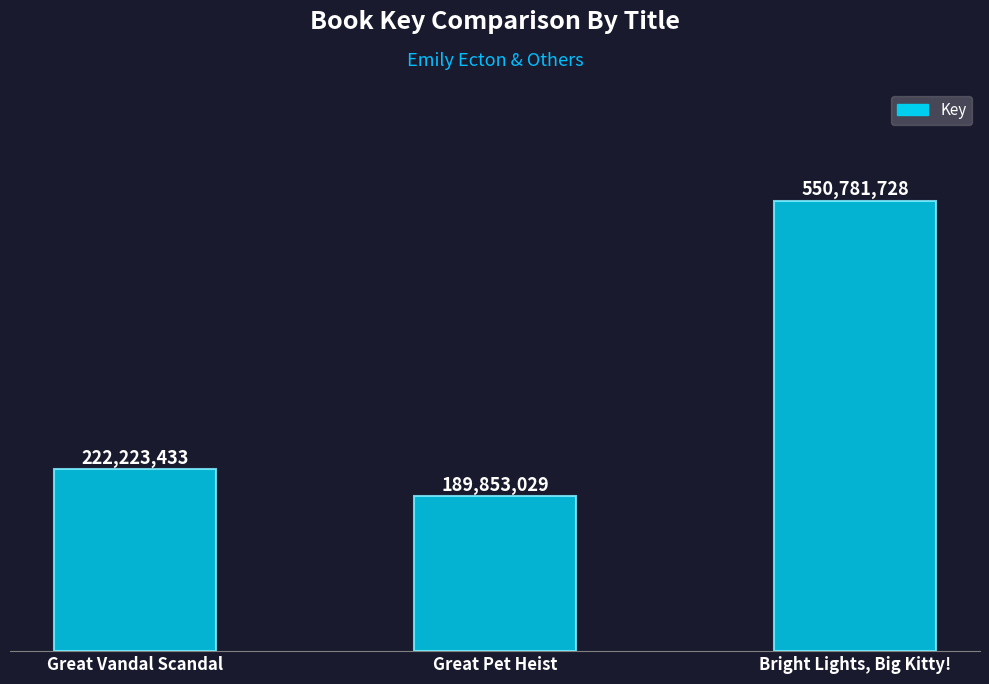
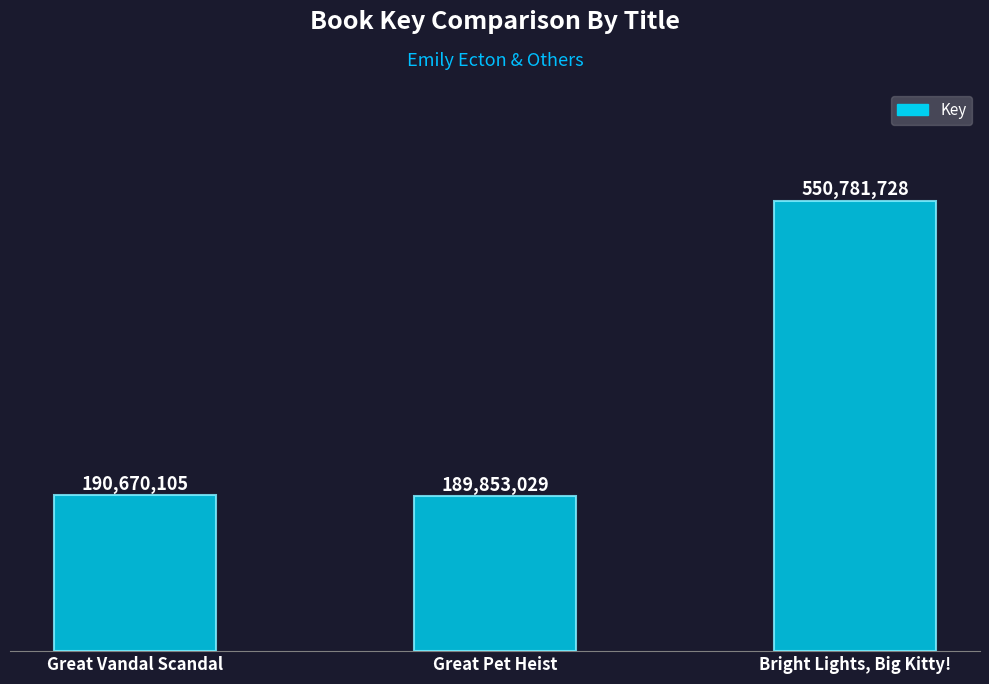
Great Vandal Scandal: 222,223,433 -> 190,670,105
